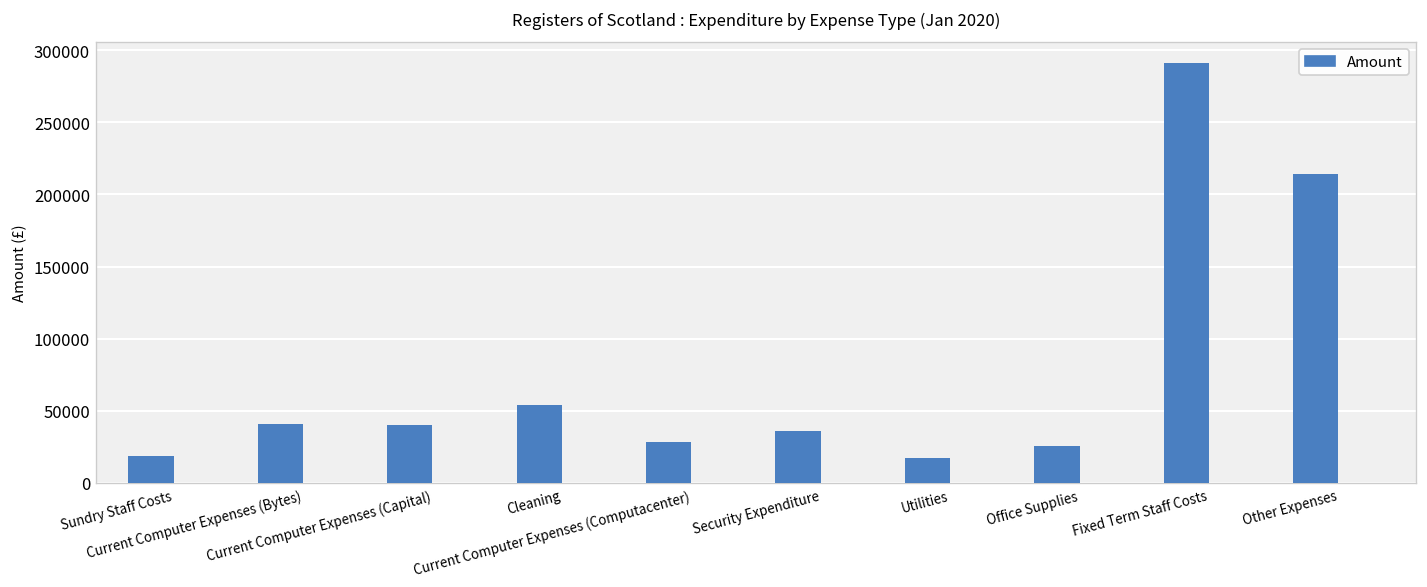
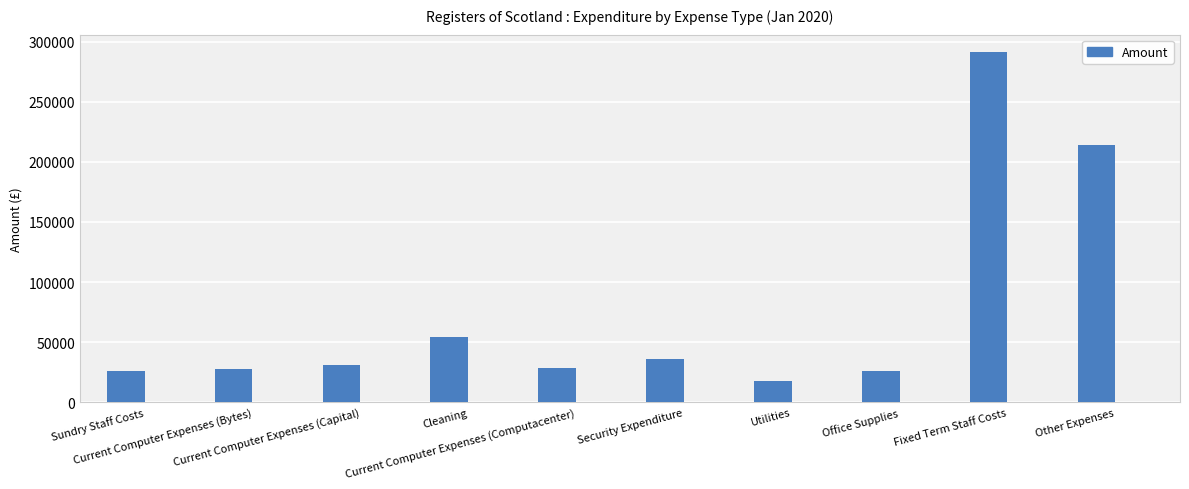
Amount, Sundry Staff Costs: 18000 -> 26000
Amount, Current Computer Expenses (Bytes): 41000 -> 28000
Amount, Current Computer Expenses (Capital): 40000 -> 31000
